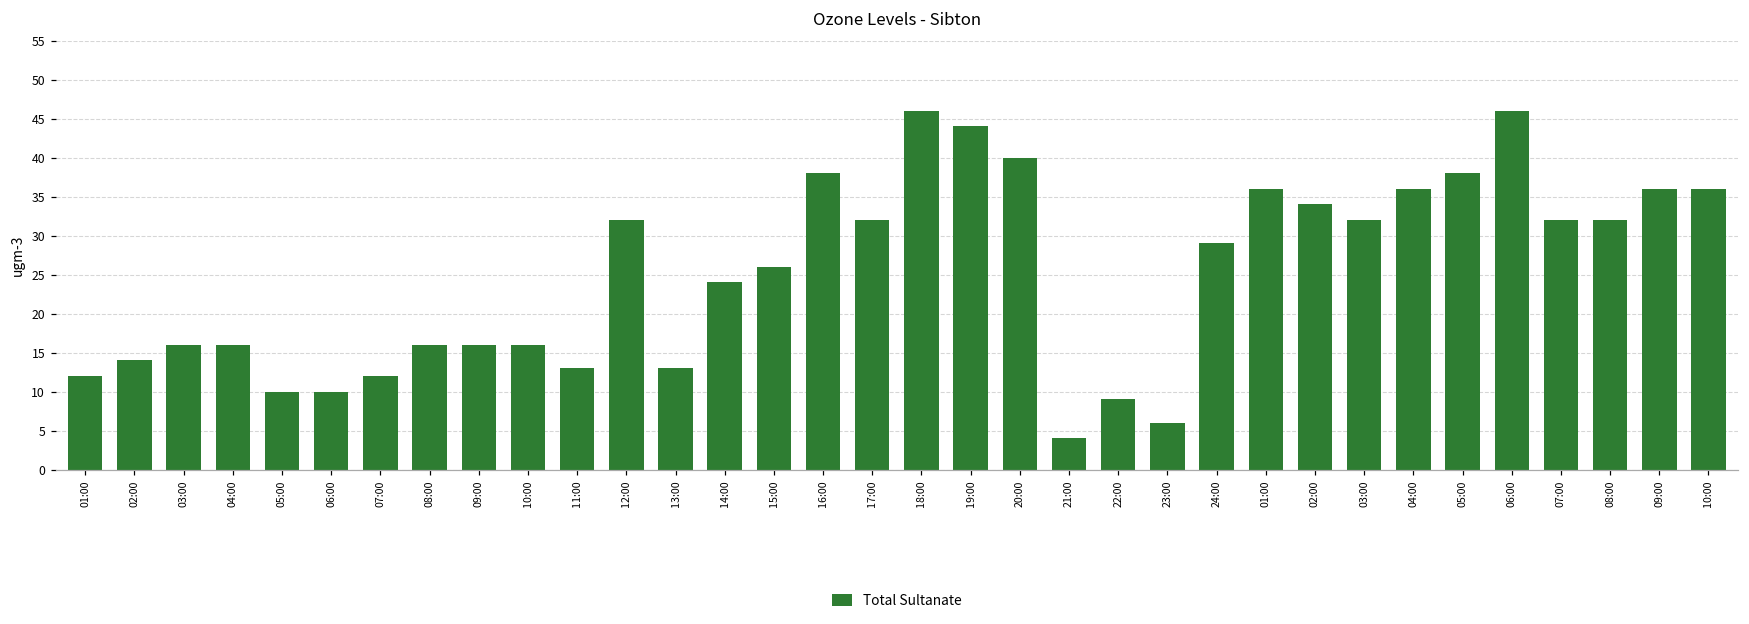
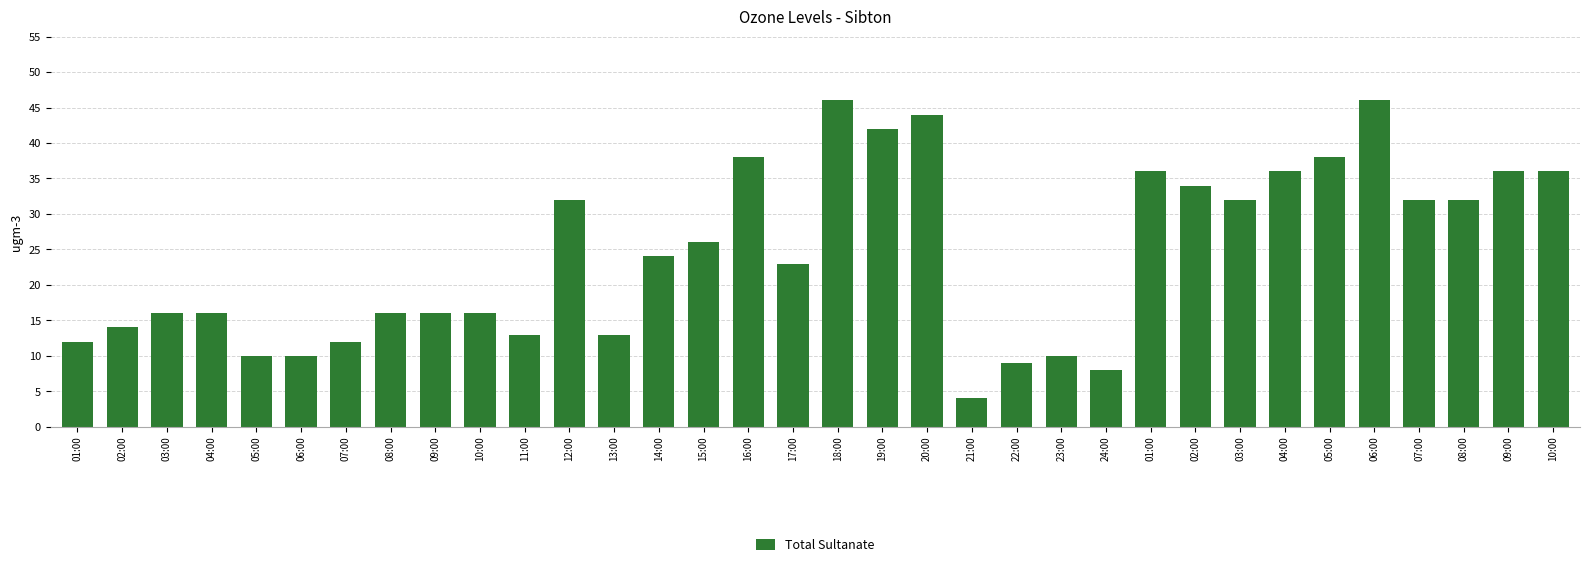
17:00: 32 -> 23
19:00: 44 -> 42
20:00: 40 -> 44
23:00: 6 -> 10
24:00: 29 -> 8
